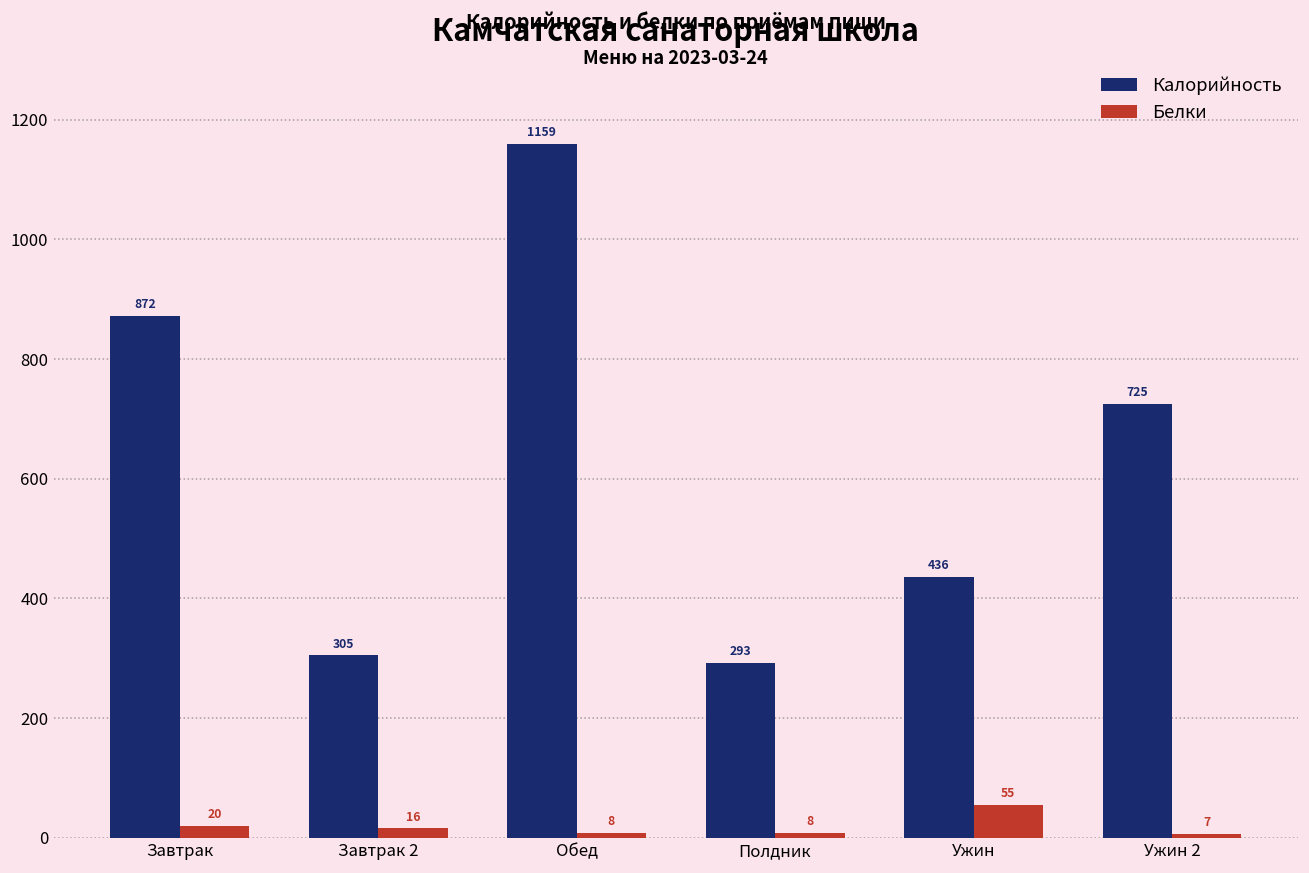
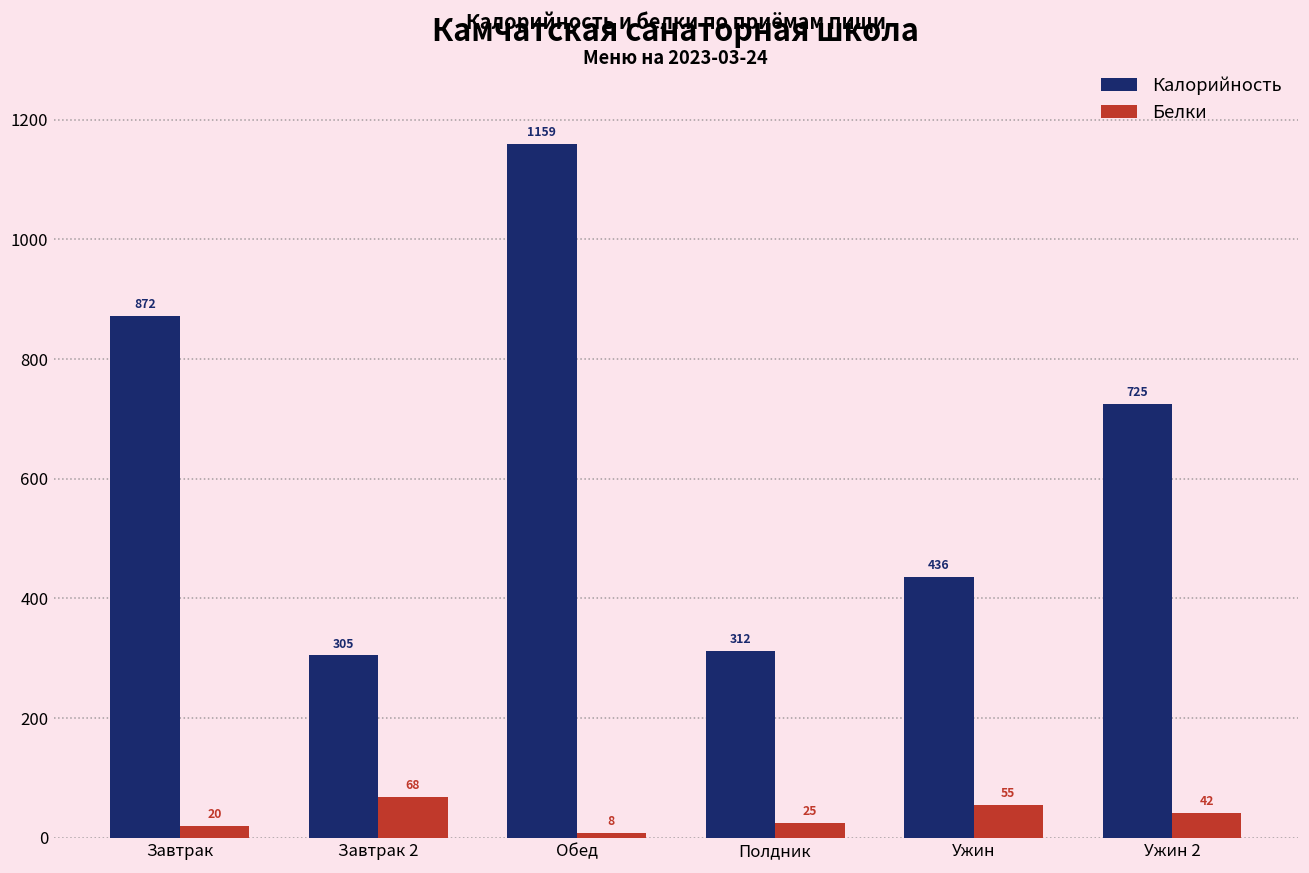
Белки, Завтрак 2: 16 -> 68
Калорийность, Полдник: 293 -> 312
Белки, Полдник: 8 -> 25
Белки, Ужин 2: 7 -> 42
